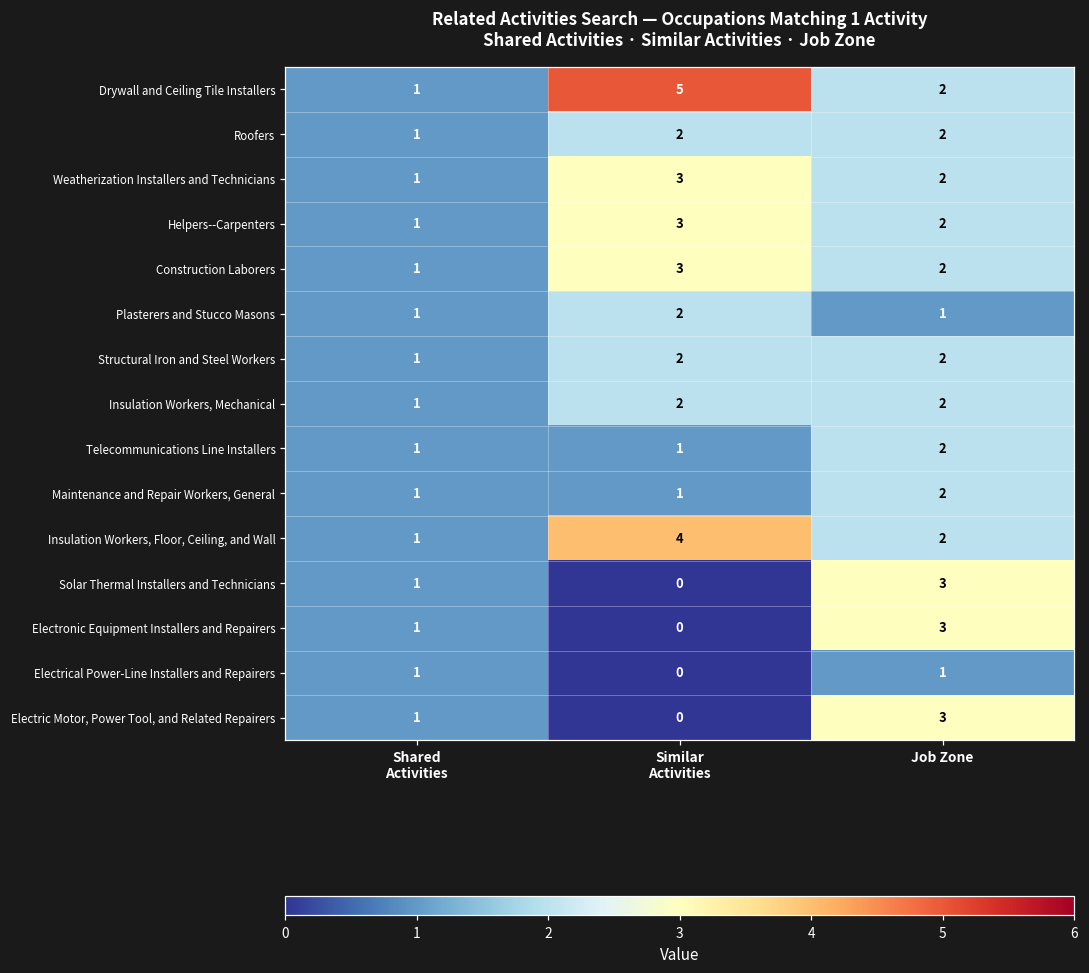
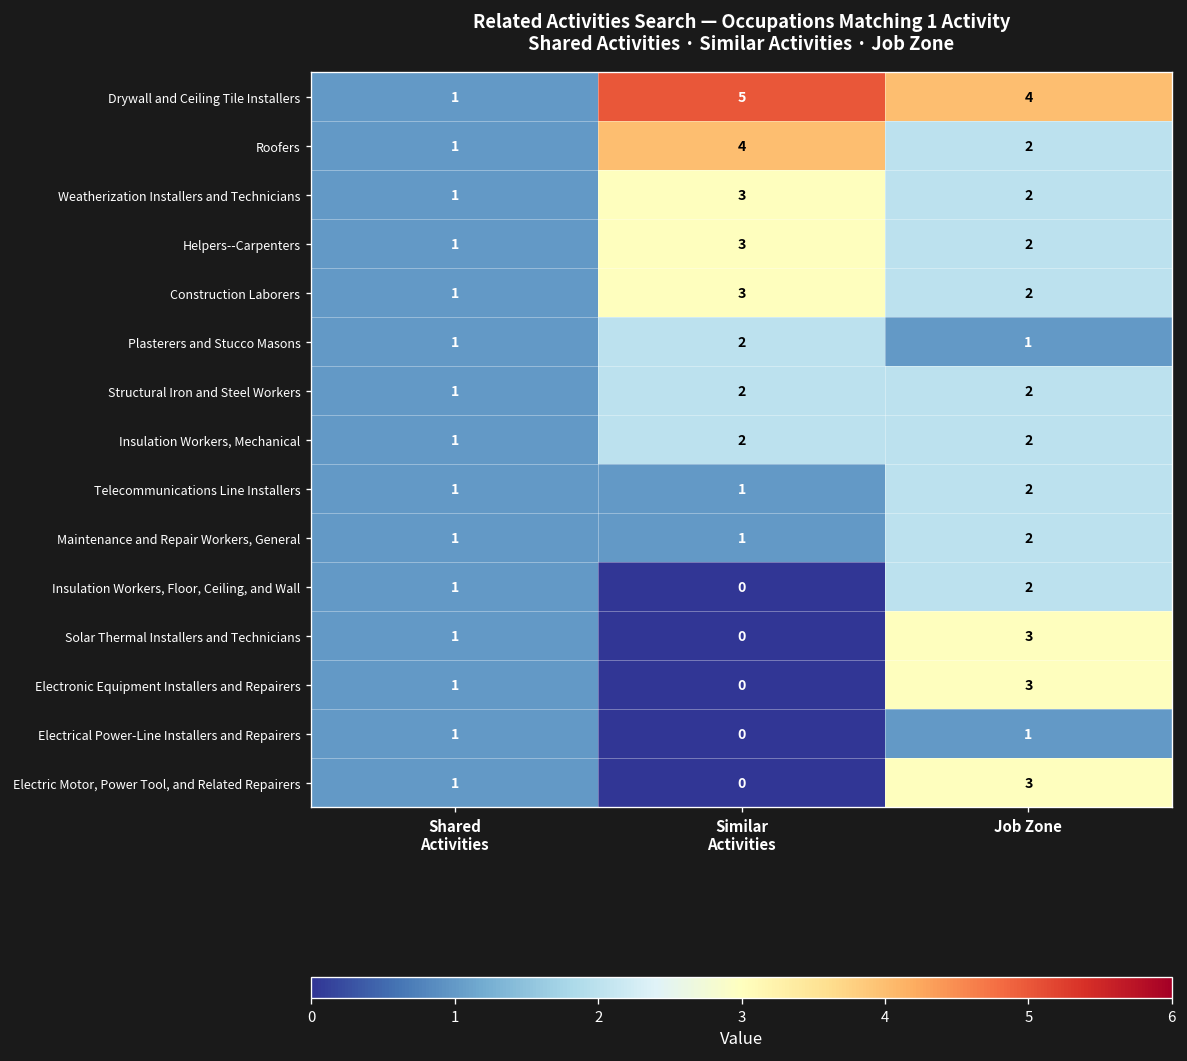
Drywall and Ceiling Tile Installers, Job Zone: 2 -> 4
Roofers, Similar Activities: 2 -> 4
Insulation Workers, Floor, Ceiling, and Wall, Similar Activities: 4 -> 0
